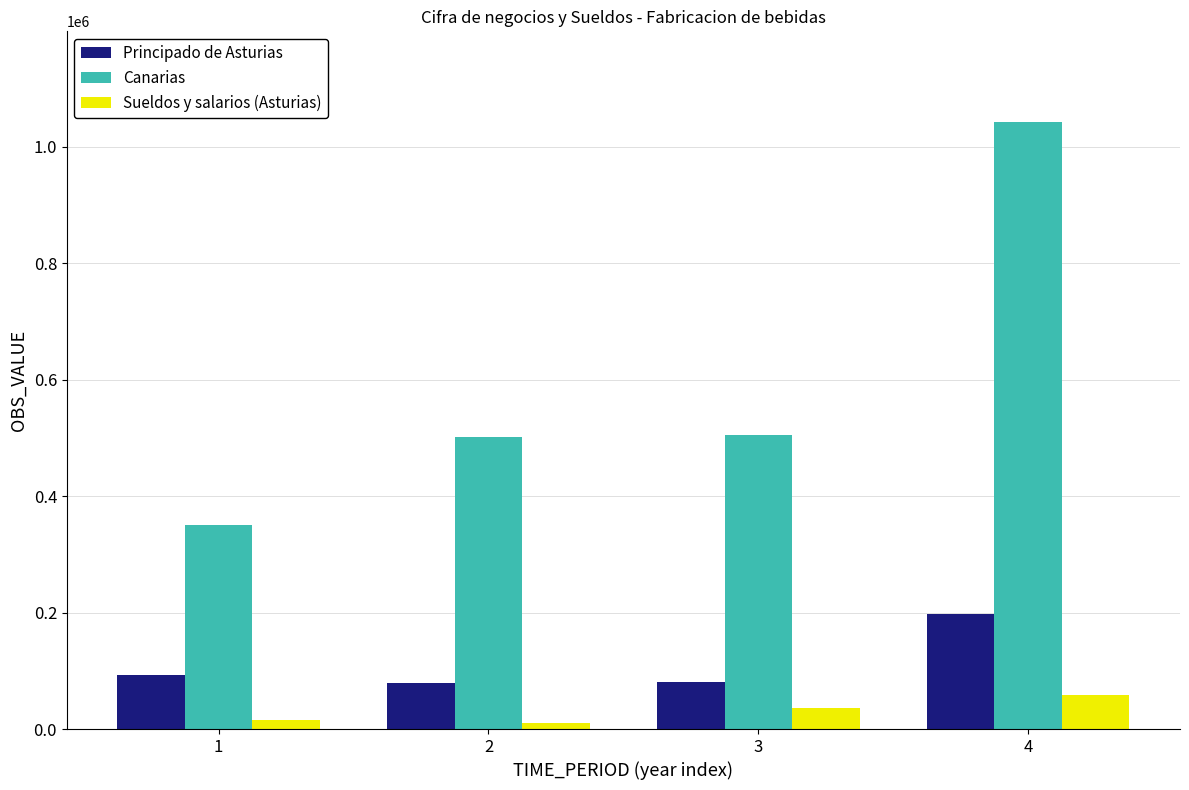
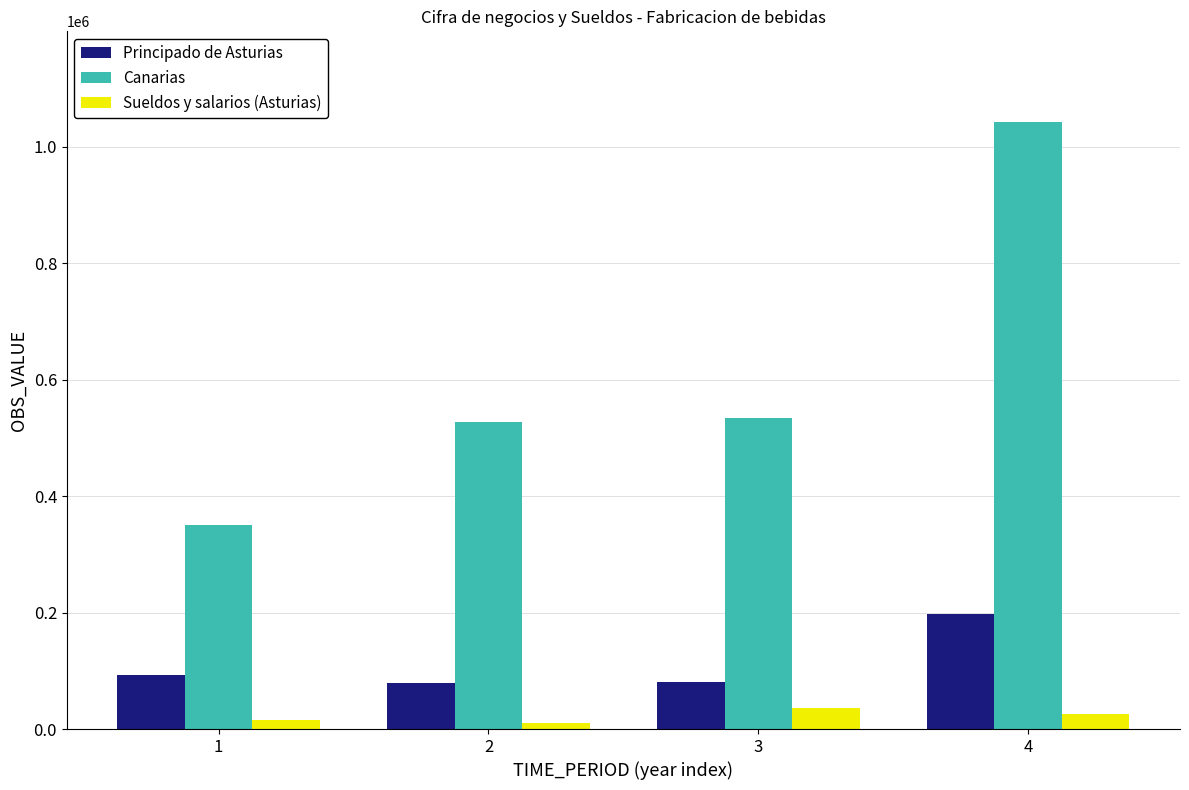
Canarias, 2: 500000 -> 530000
Canarias, 3: 500000 -> 530000
Sueldos y salarios (Asturias), 4: 60000 -> 30000
